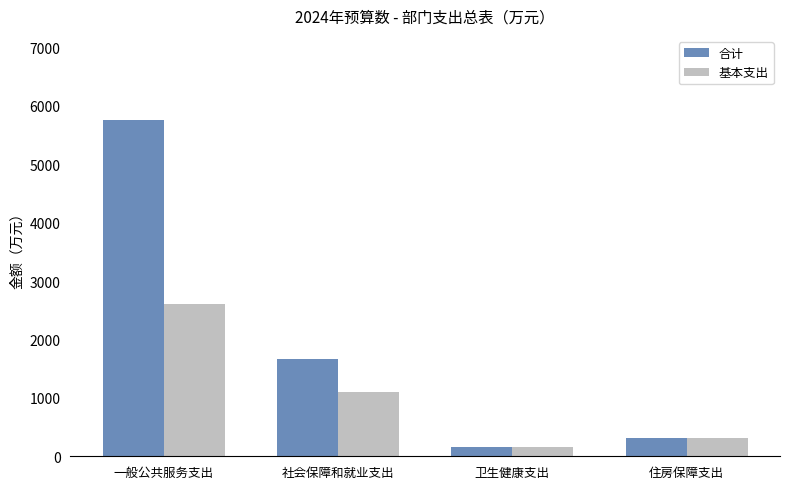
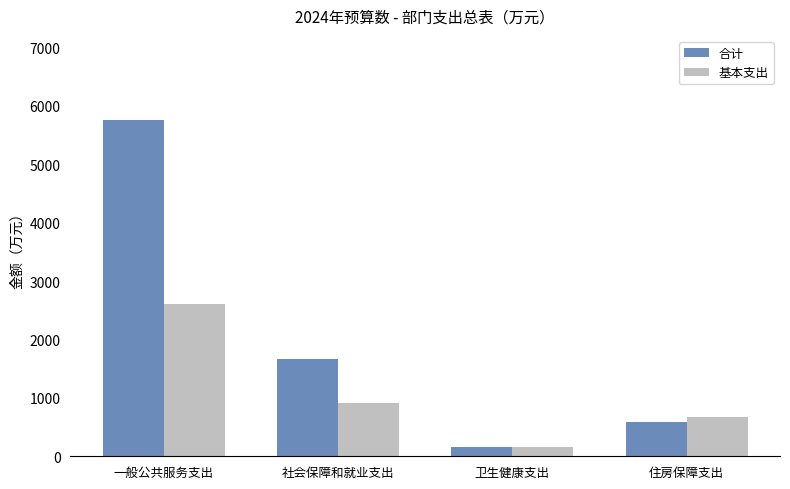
基本支出, 社会保障和就业支出: 1100 -> 900
合计, 住房保障支出: 300 -> 600
基本支出, 住房保障支出: 300 -> 700
